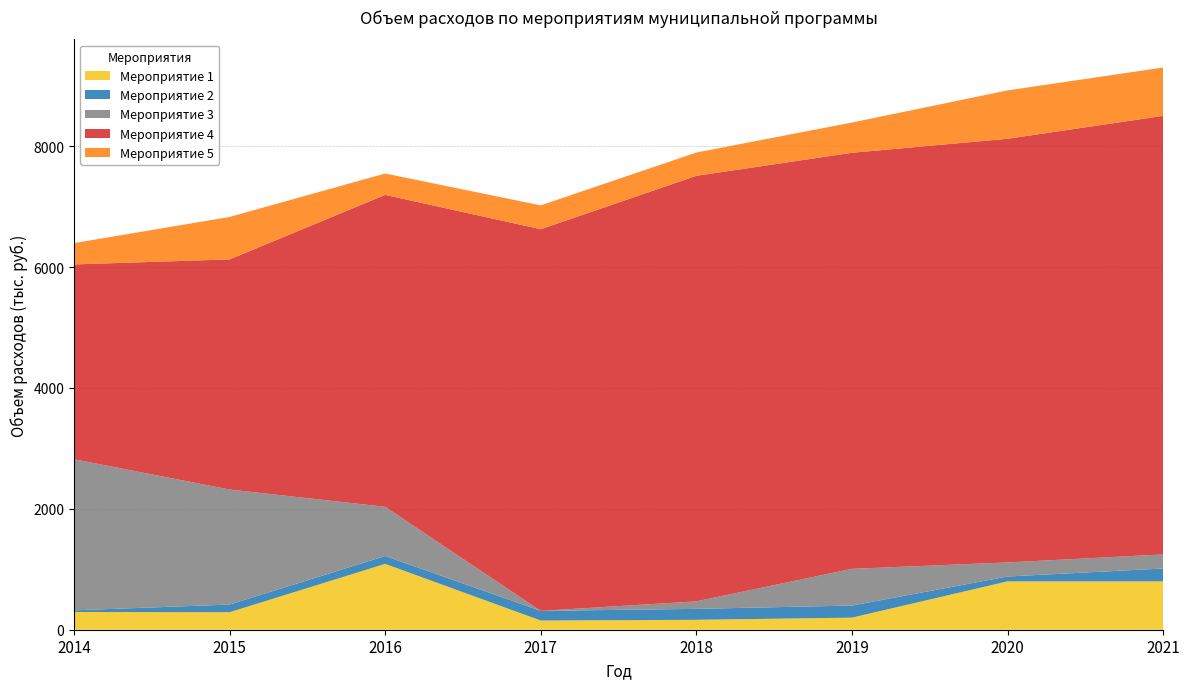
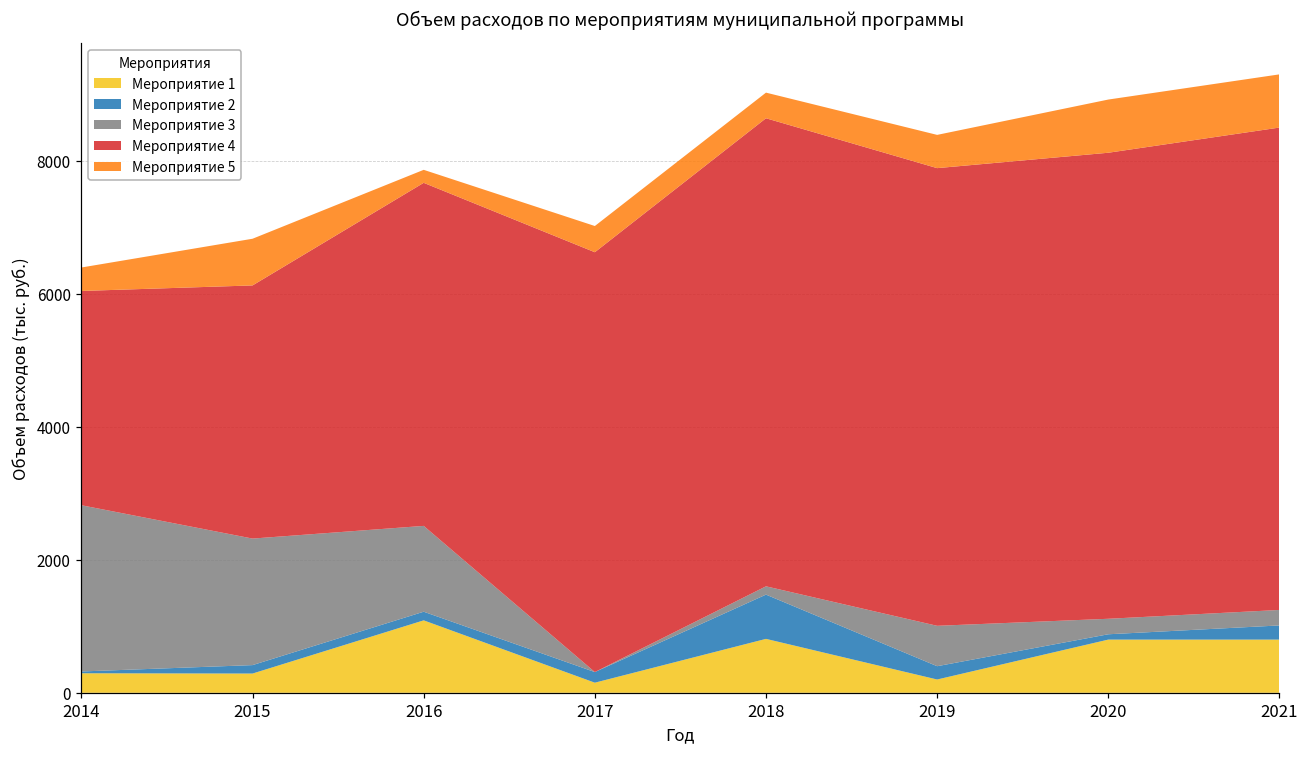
Мероприятие 3, 2016: 800 -> 1300
Мероприятие 5, 2016: 400 -> 200
Мероприятие 1, 2018: 200 -> 800
Мероприятие 2, 2018: 200 -> 700
